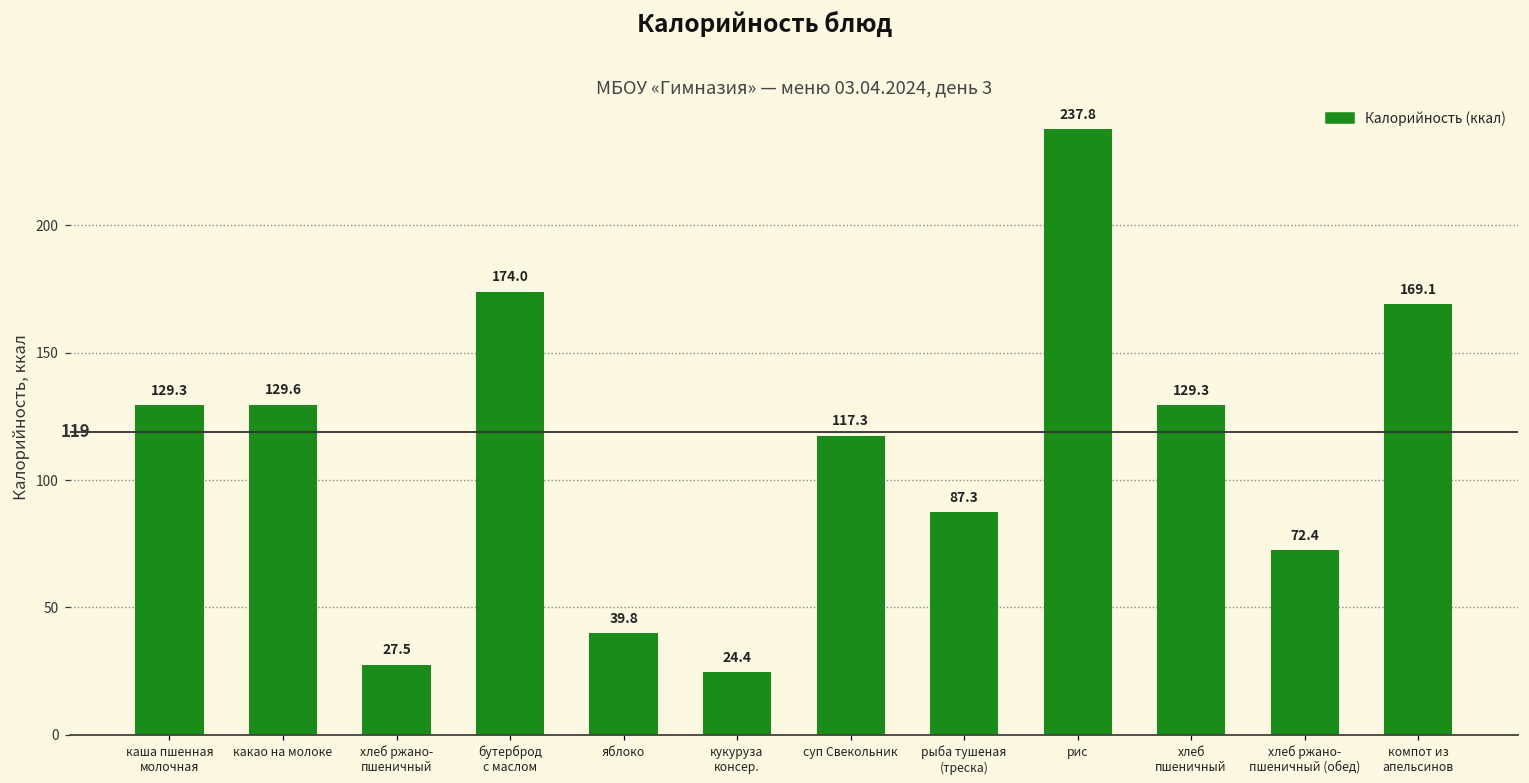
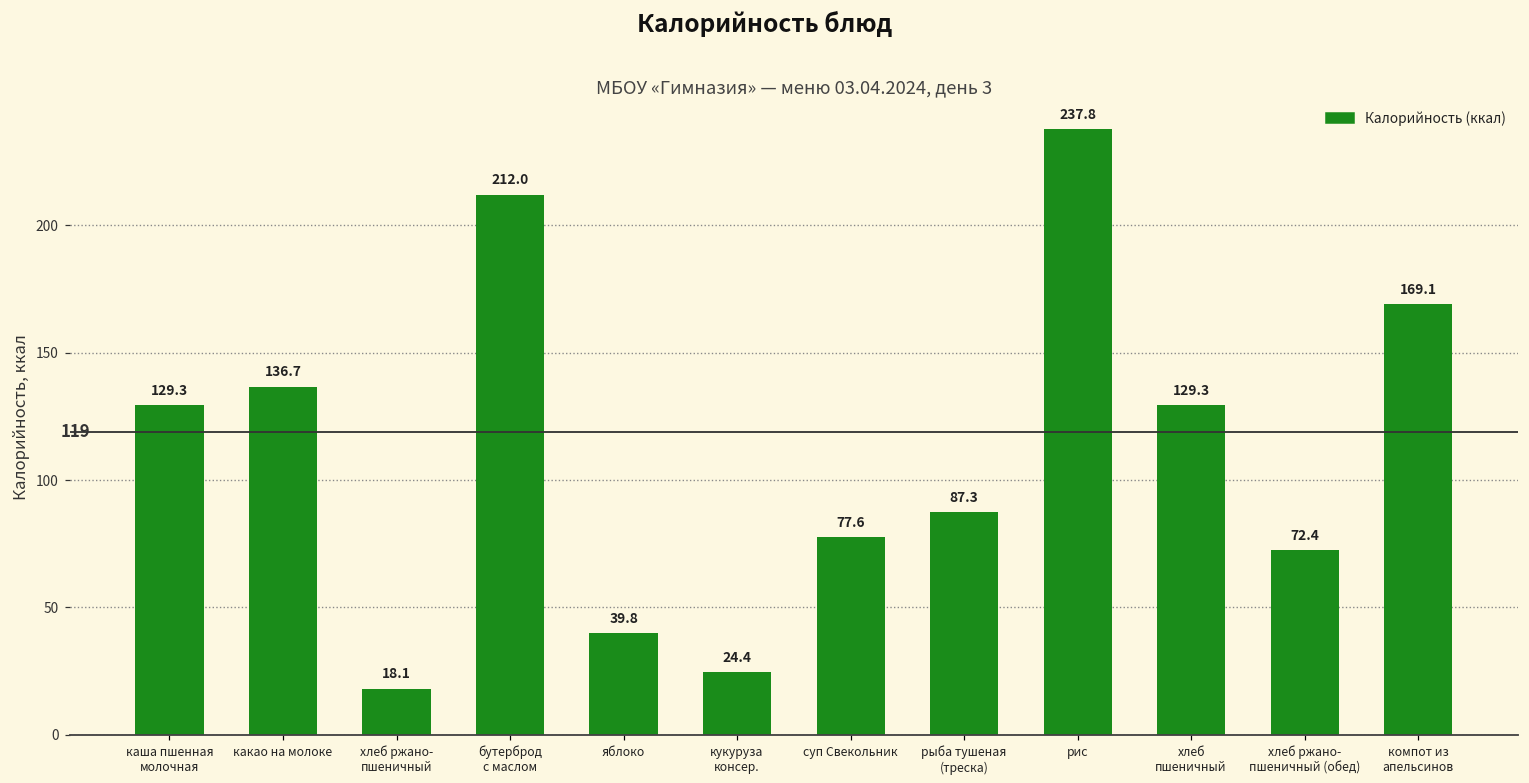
какао на молоке: 129.6 -> 136.7
хлеб ржано- пшеничный: 27.5 -> 18.1
бутерброд с маслом: 174.0 -> 212.0
суп Свекольник: 117.3 -> 77.6
